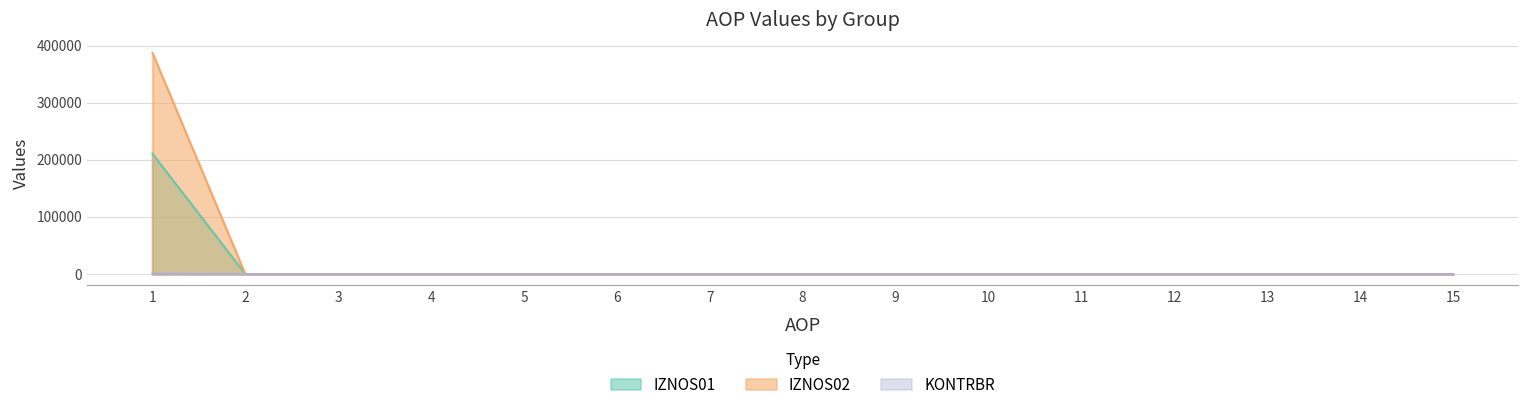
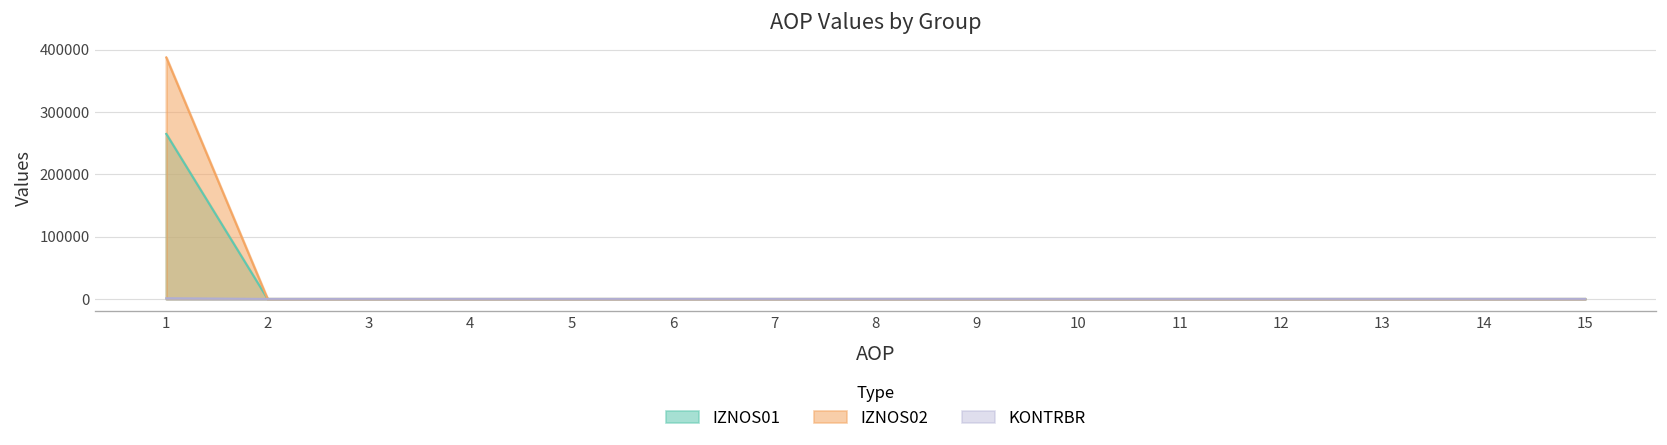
IZNOS01, 1: 210000 -> 260000
